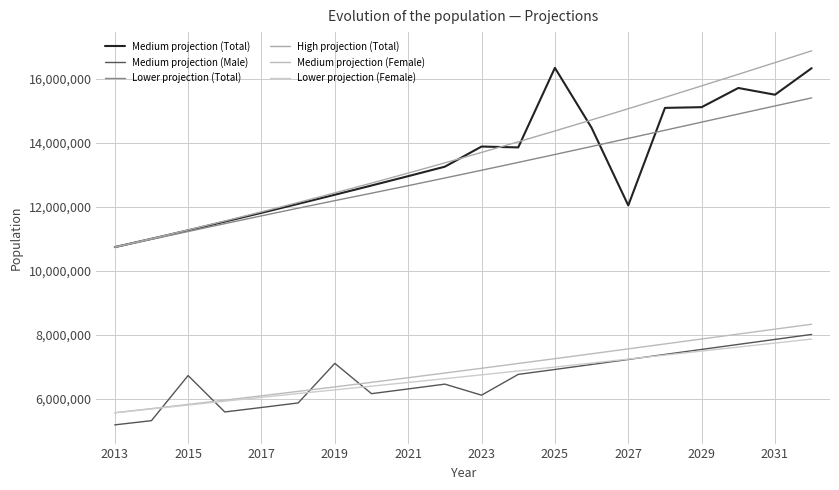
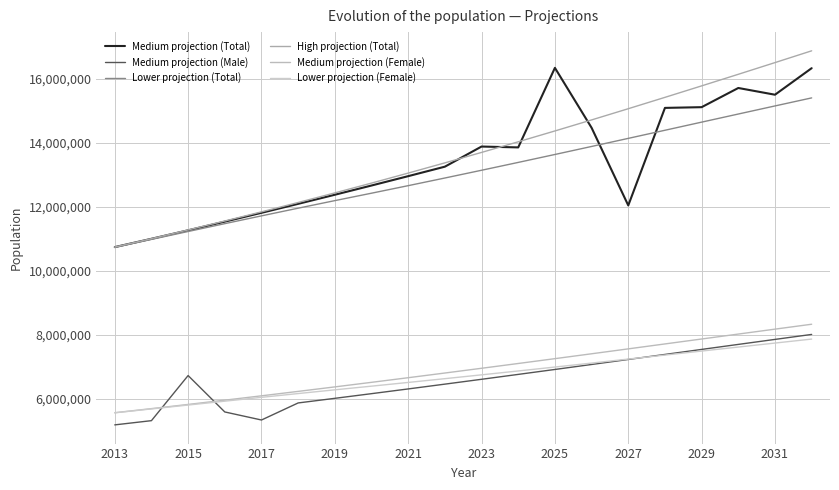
Medium projection (Male), 2017: 5,700,000 -> 5,300,000
Medium projection (Male), 2019: 7,100,000 -> 6,000,000
Medium projection (Male), 2023: 6,100,000 -> 6,600,000
